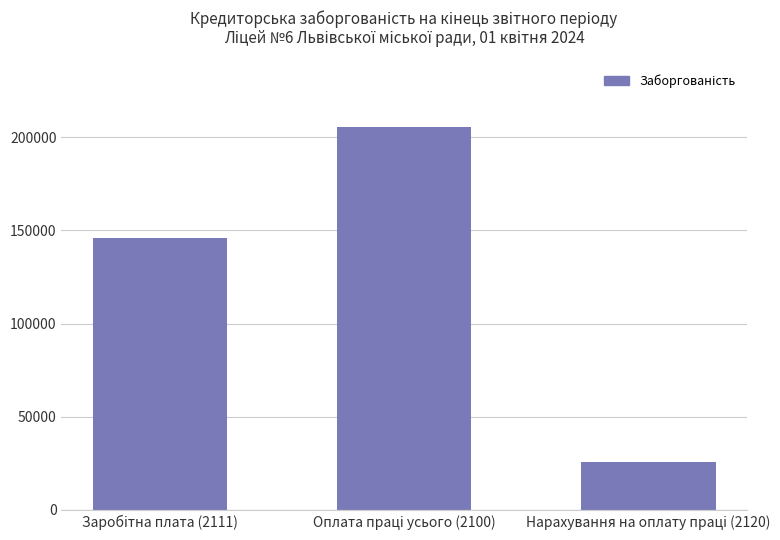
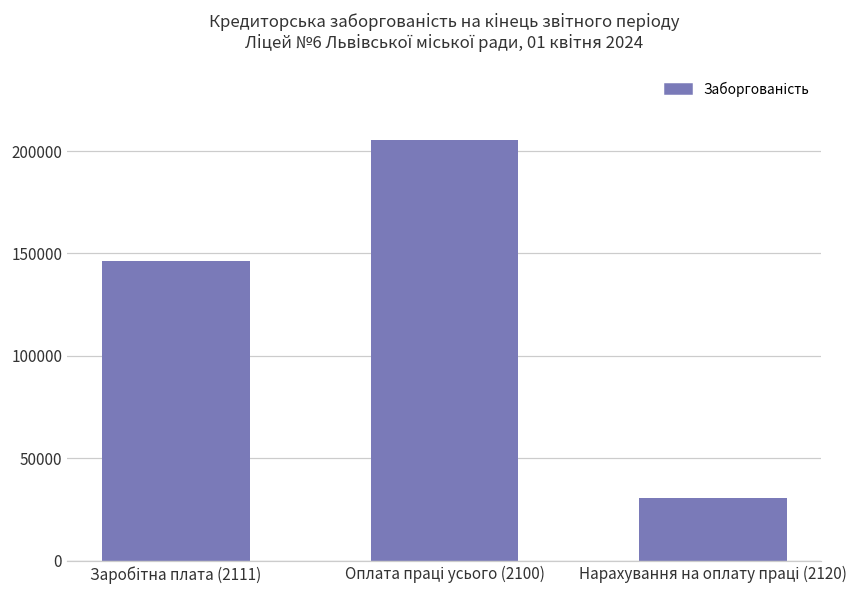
Нарахування на оплату праці (2120): 26000 -> 31000
